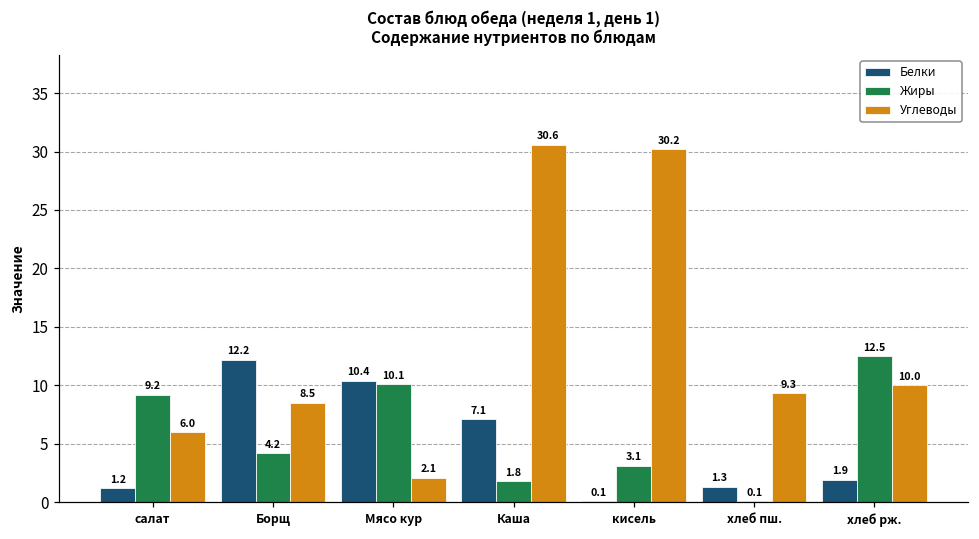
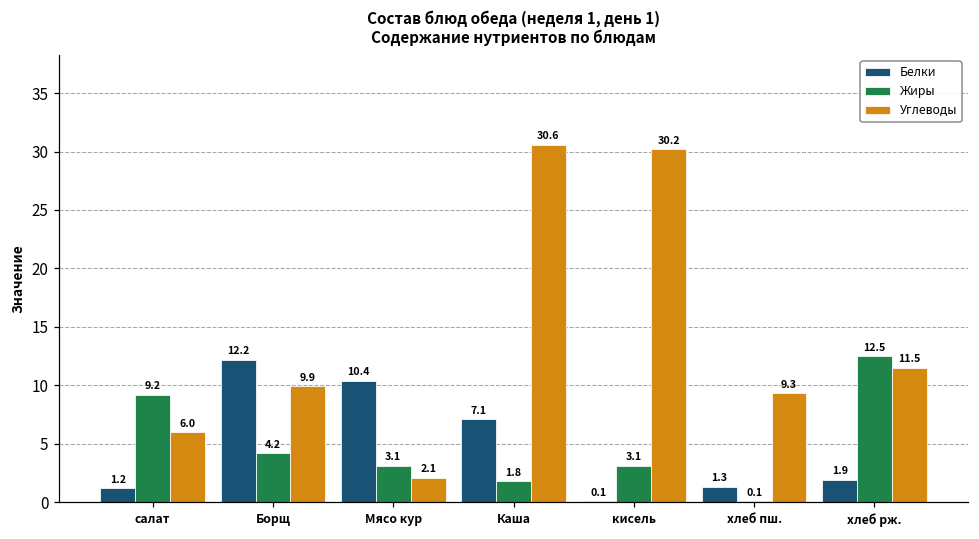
Углеводы, Борщ: 8.5 -> 9.9
Жиры, Мясо кур: 10.1 -> 3.1
Углеводы, хлеб рж.: 10.0 -> 11.5
